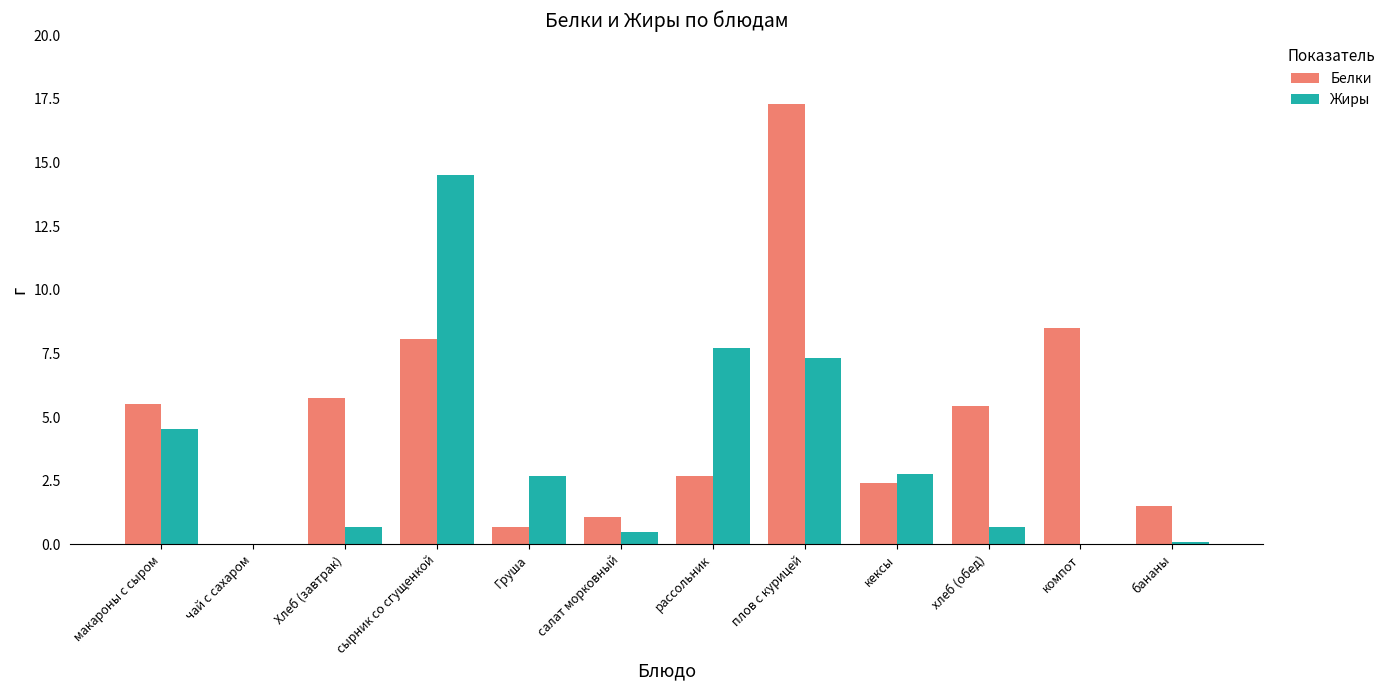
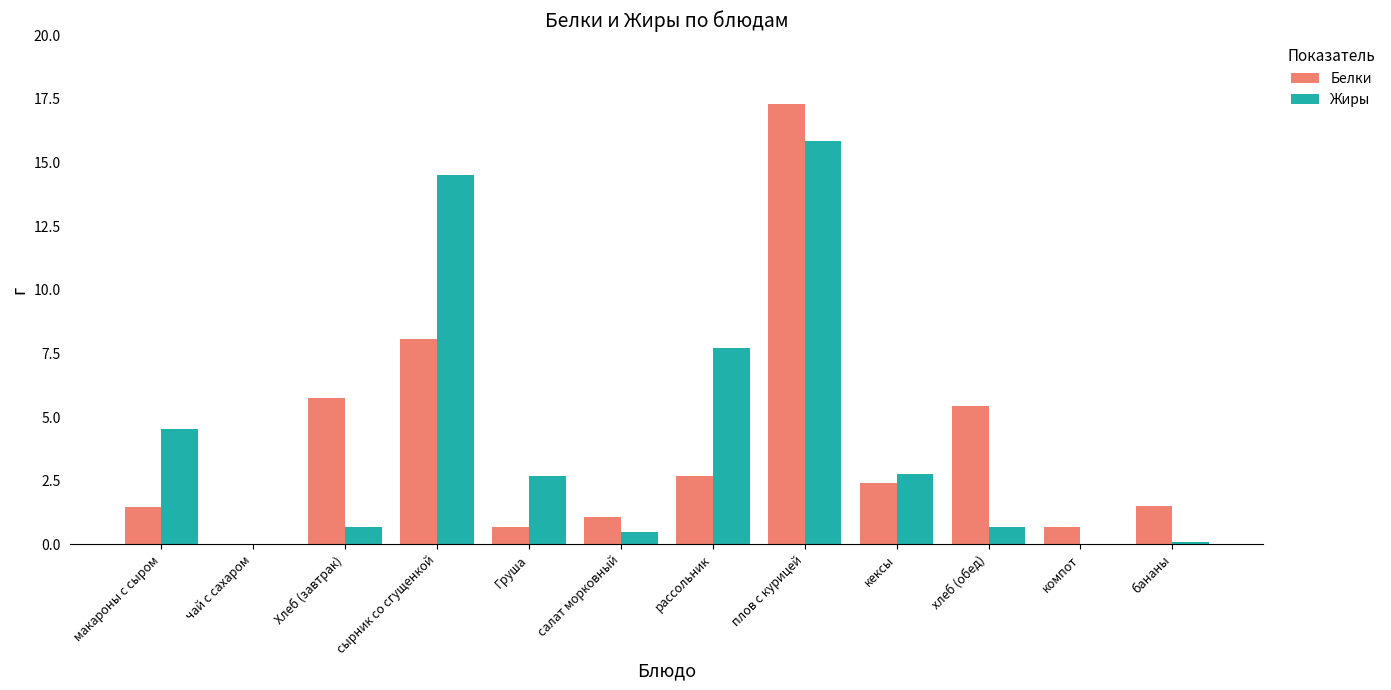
Белки, макароны с сыром: 5.5 -> 1.5
Жиры, плов с курицей: 7.3 -> 15.8
Белки, компот: 8.5 -> 0.7
